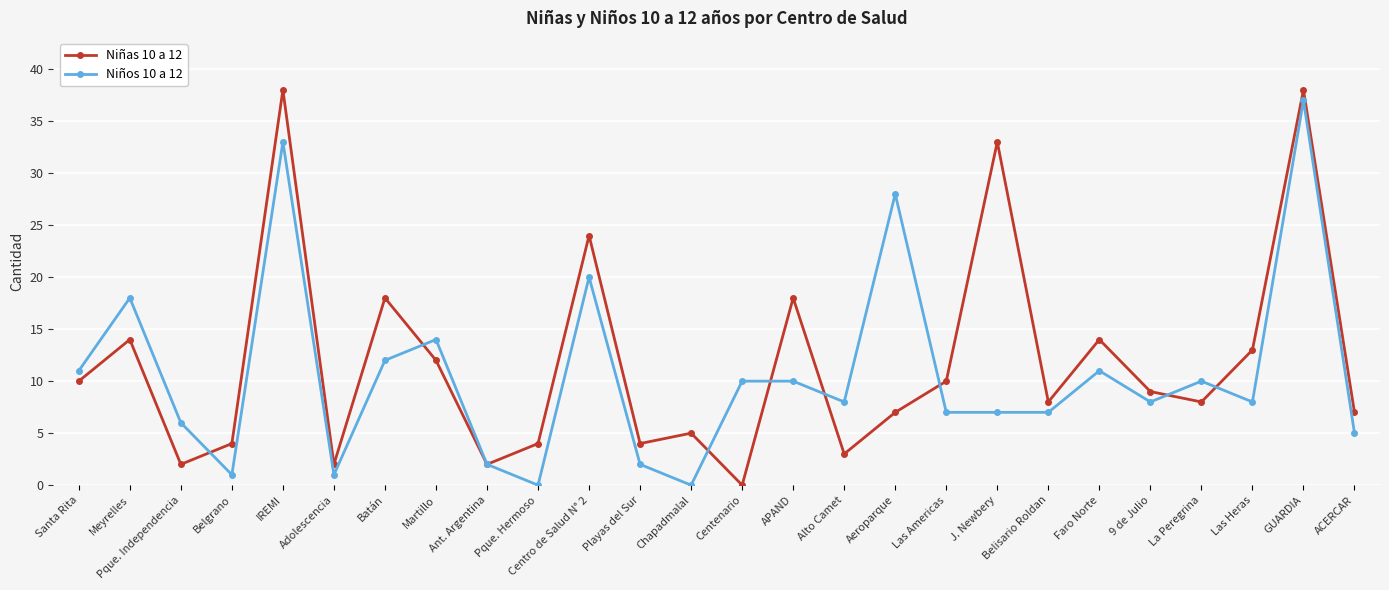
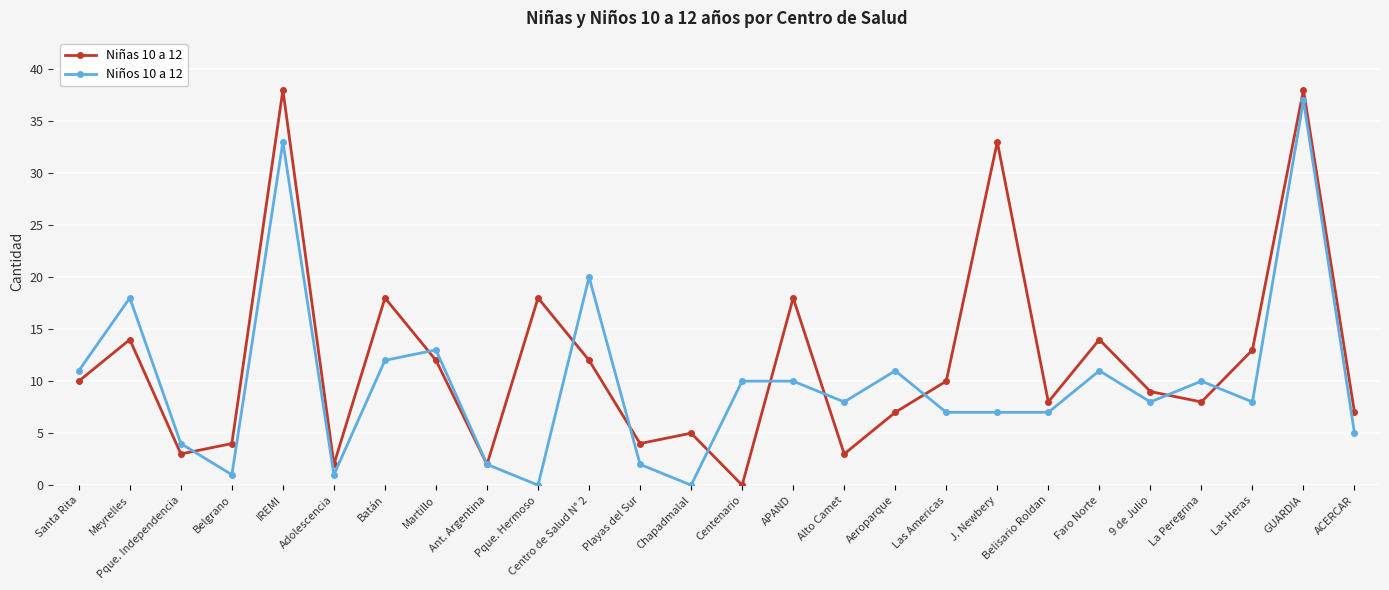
Niñas 10 a 12, Pque. Independencia: 2 -> 3
Niños 10 a 12, Pque. Independencia: 6 -> 4
Niños 10 a 12, Martillo: 14 -> 13
Niñas 10 a 12, Pque. Hermoso: 4 -> 18
Niñas 10 a 12, Centro de Salud N° 2: 24 -> 12
Niños 10 a 12, Aeroparque: 28 -> 11
